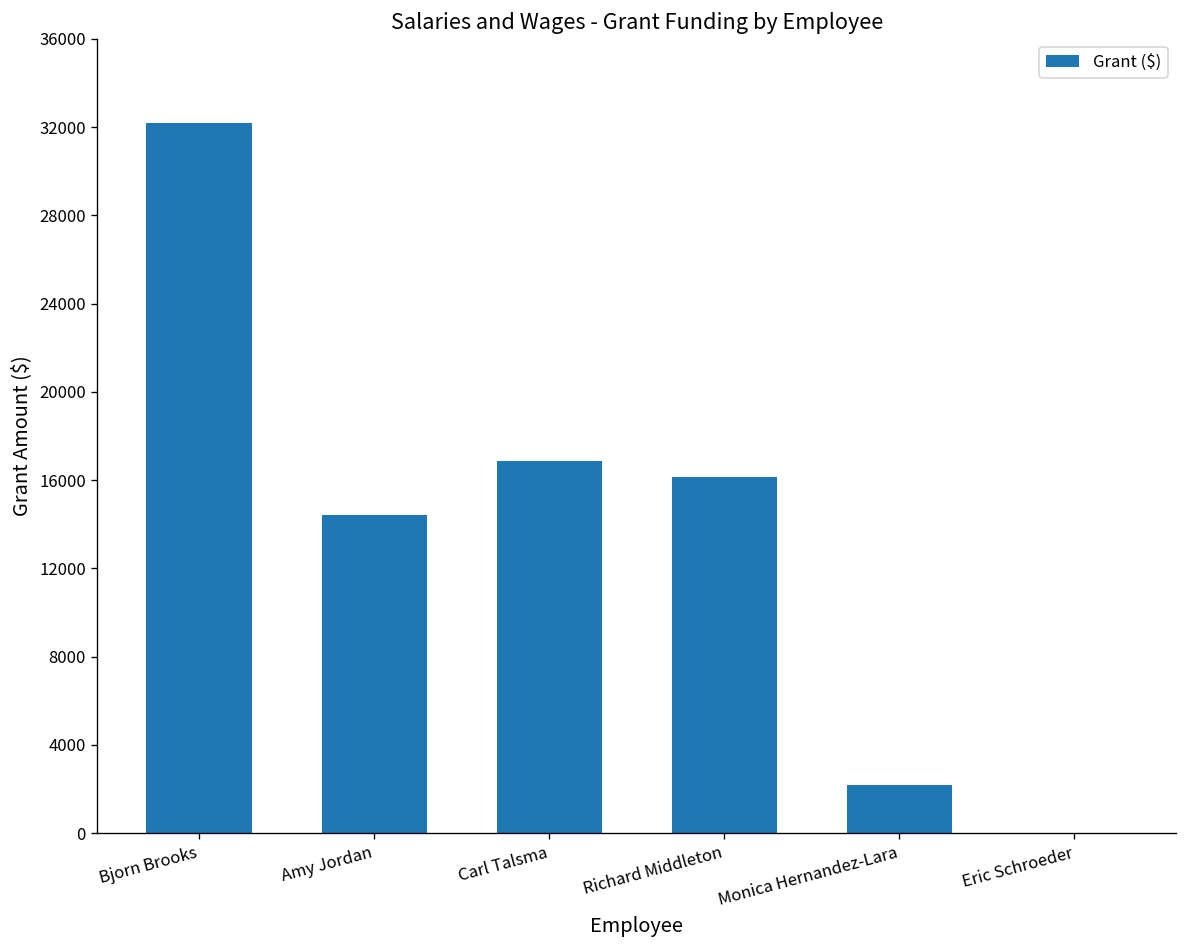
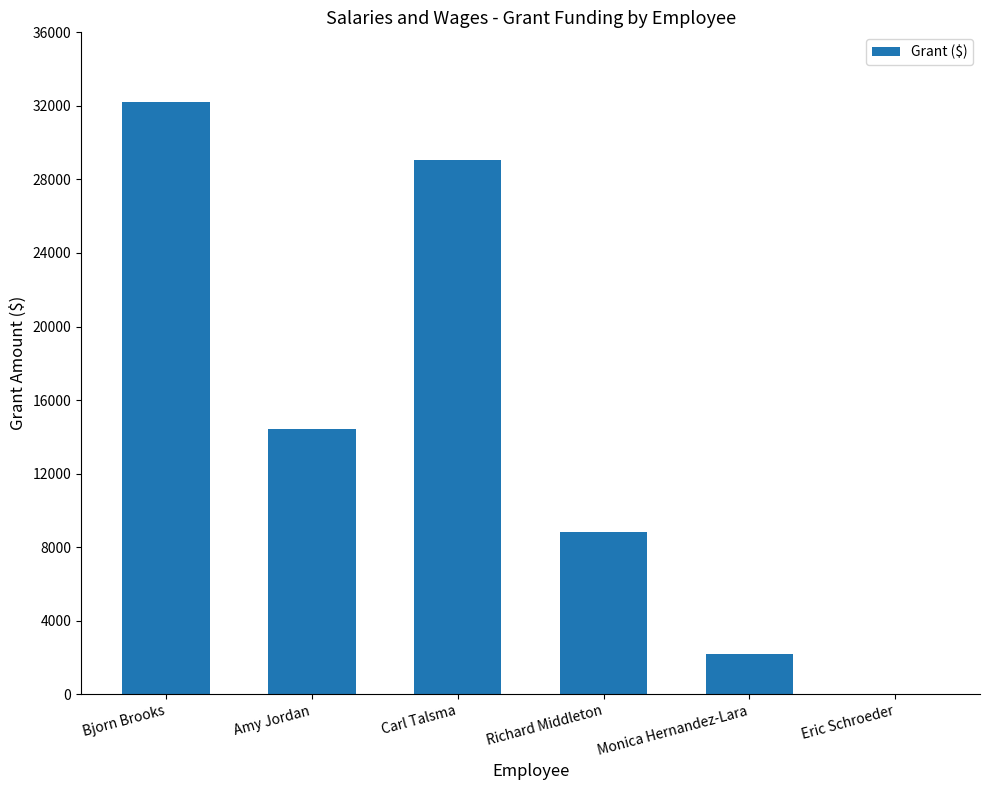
Carl Talsma: 16900 -> 29100
Richard Middleton: 16100 -> 8800
